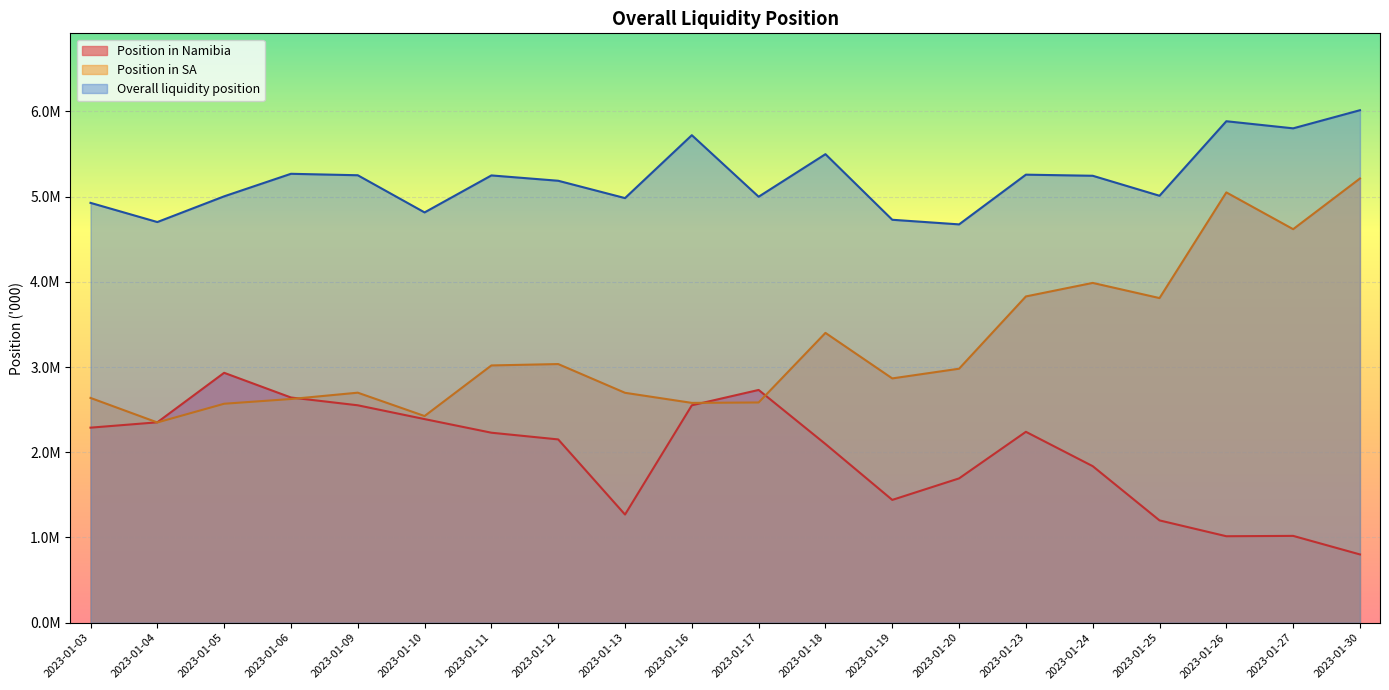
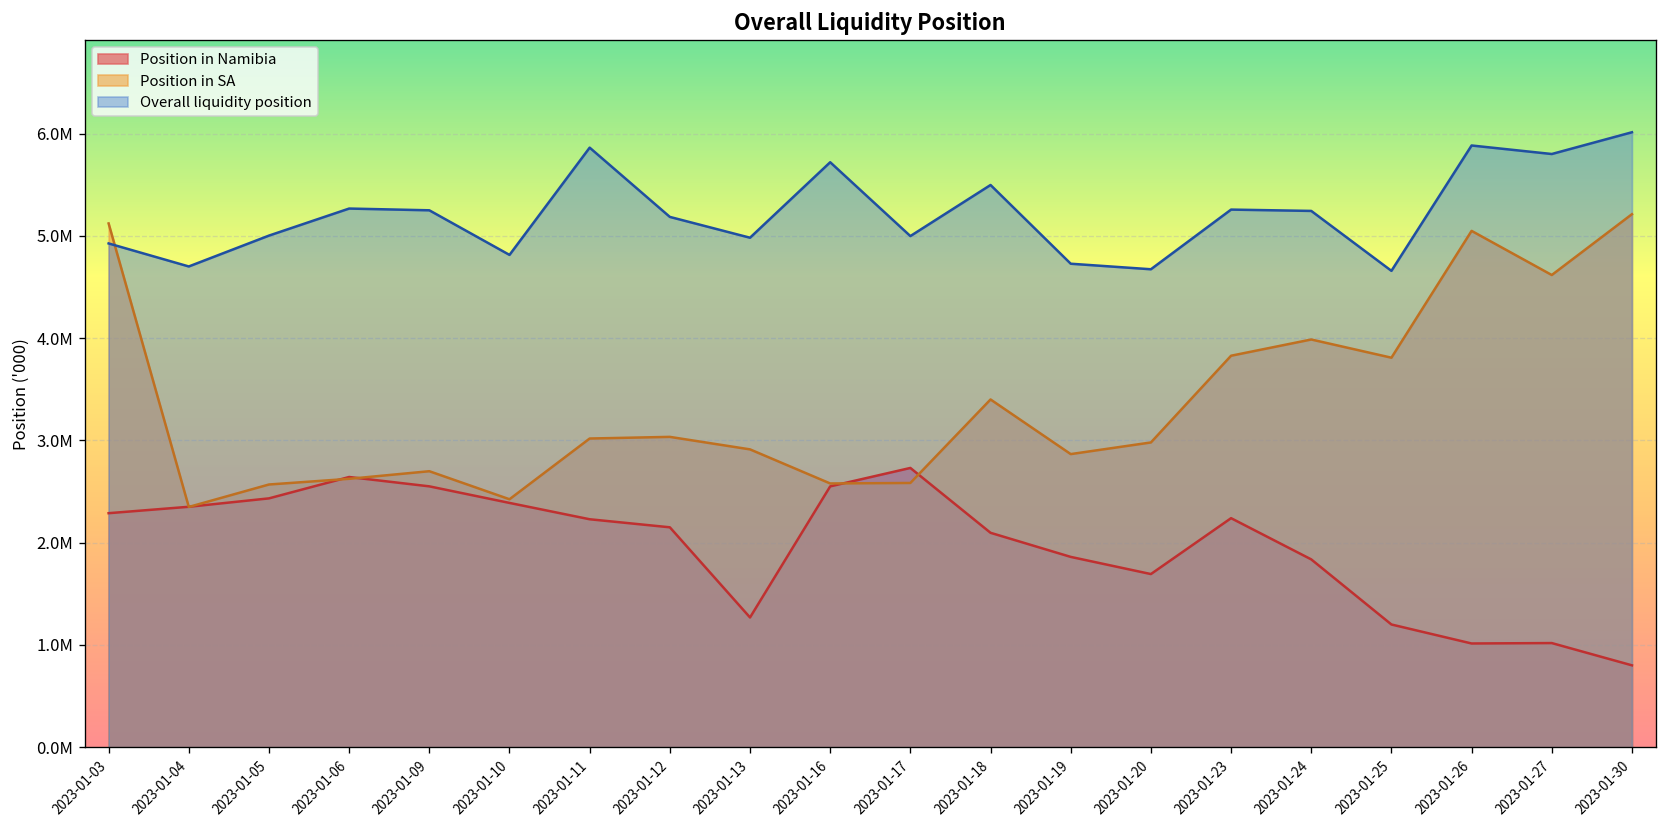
Position in SA, 2023-01-03: 2600000 -> 5100000
Position in Namibia, 2023-01-05: 2900000 -> 2400000
Overall liquidity position, 2023-01-11: 5200000 -> 5900000
Position in SA, 2023-01-13: 2700000 -> 2900000
Position in Namibia, 2023-01-19: 1400000 -> 1900000
Overall liquidity position, 2023-01-25: 5000000 -> 4700000
